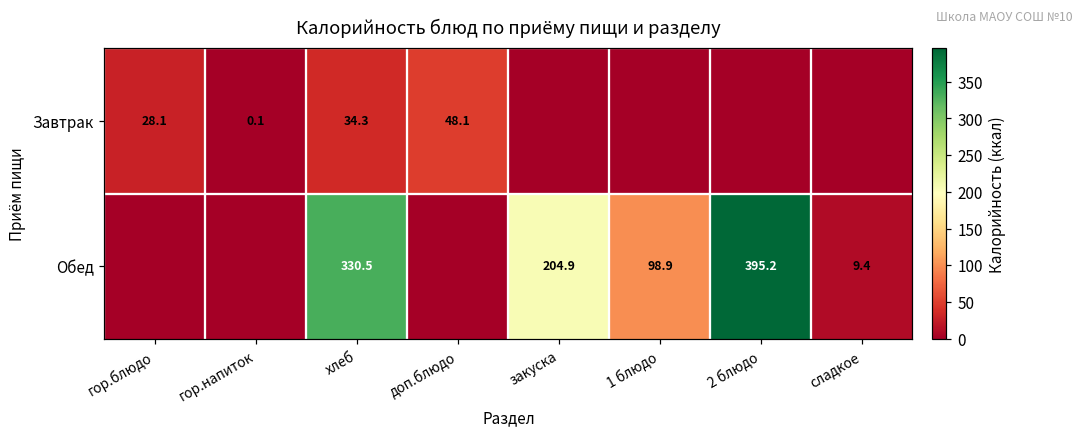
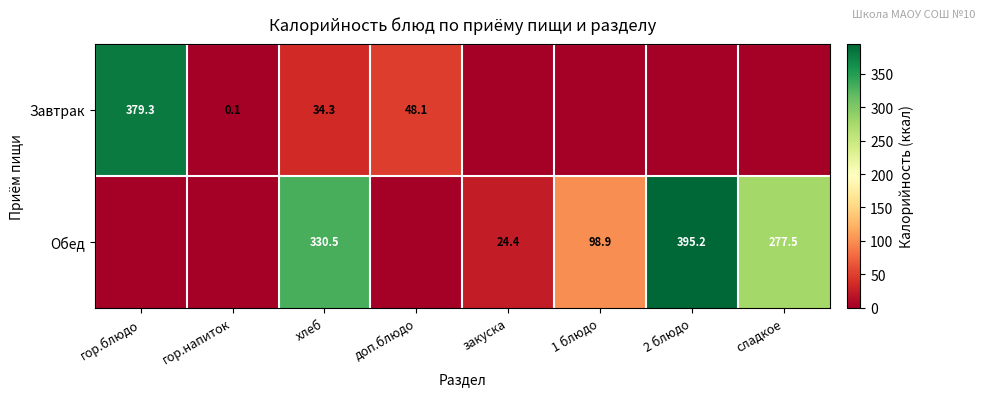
Завтрак, гор.блюдо: 28.1 -> 379.3
Обед, закуска: 204.9 -> 24.4
Обед, сладкое: 9.4 -> 277.5
